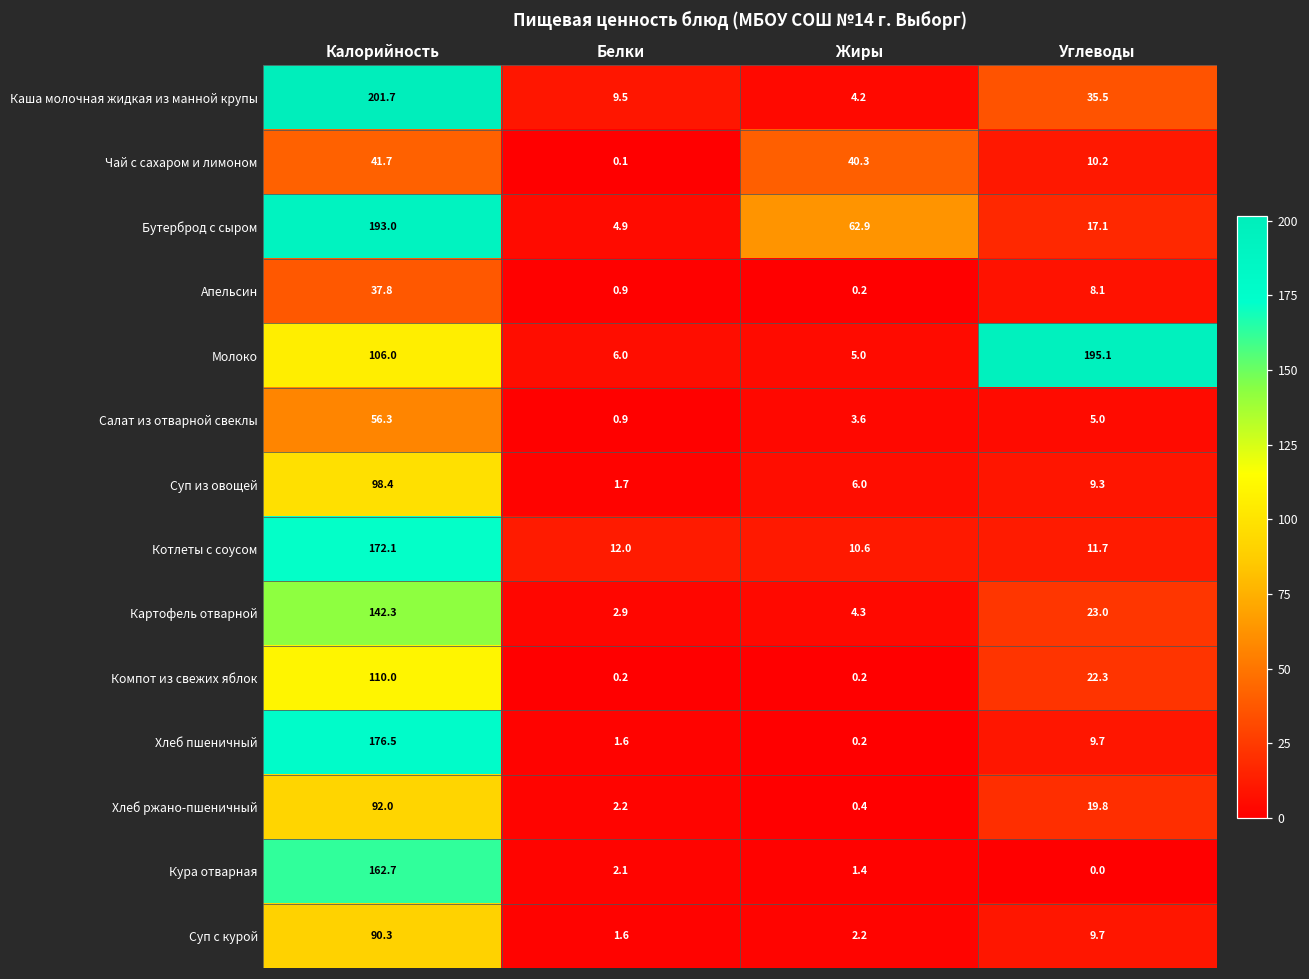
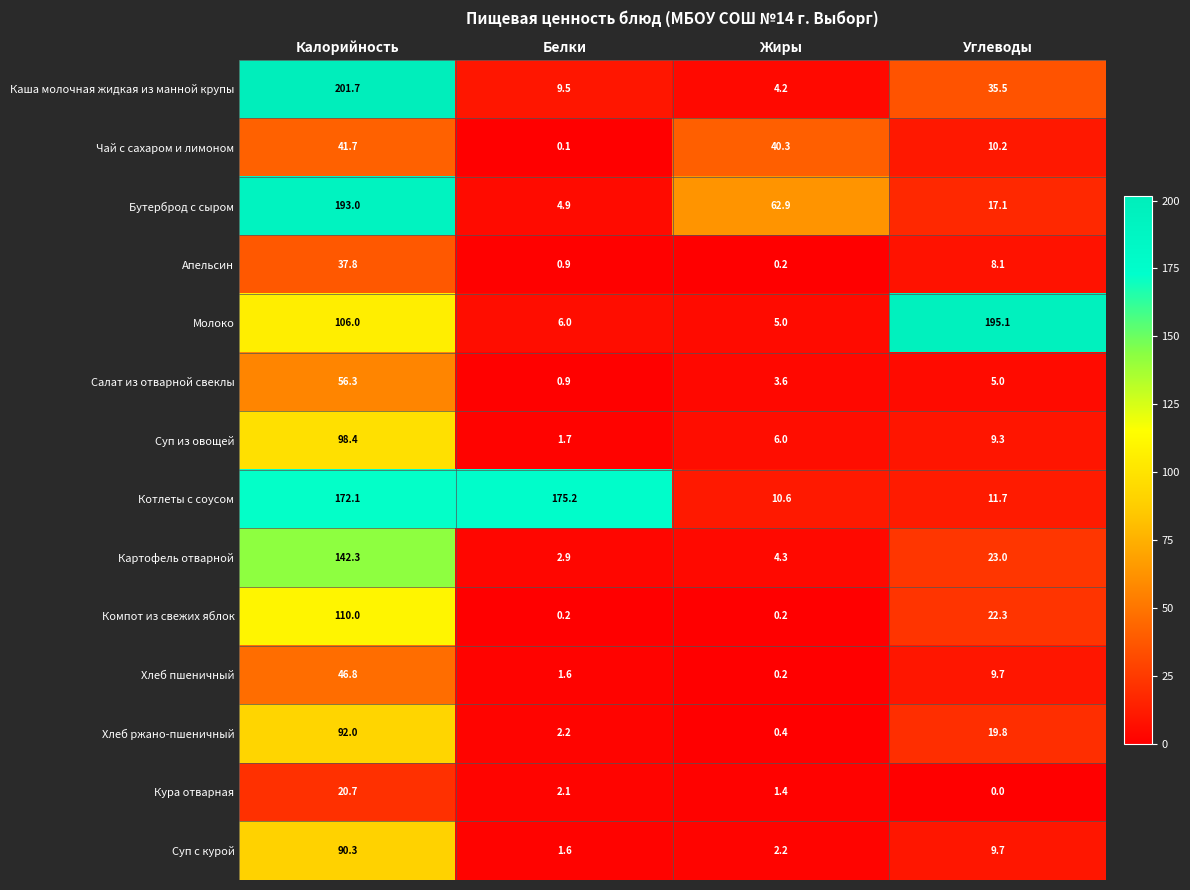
Котлеты с соусом, Белки: 12.0 -> 175.2
Хлеб пшеничный, Калорийность: 176.5 -> 46.8
Кура отварная, Калорийность: 162.7 -> 20.7
